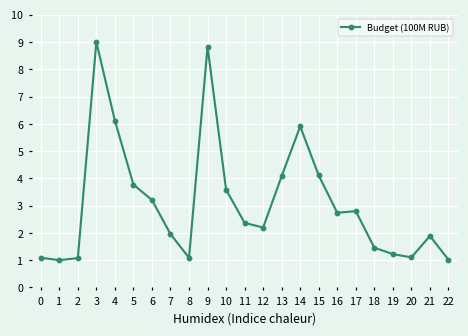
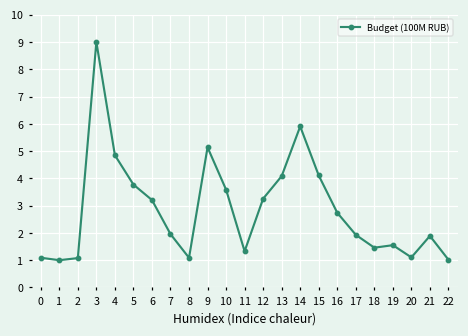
4: 6.1 -> 4.8
9: 8.8 -> 5.1
11: 2.4 -> 1.3
12: 2.2 -> 3.3
17: 2.8 -> 1.9
19: 1.2 -> 1.6
